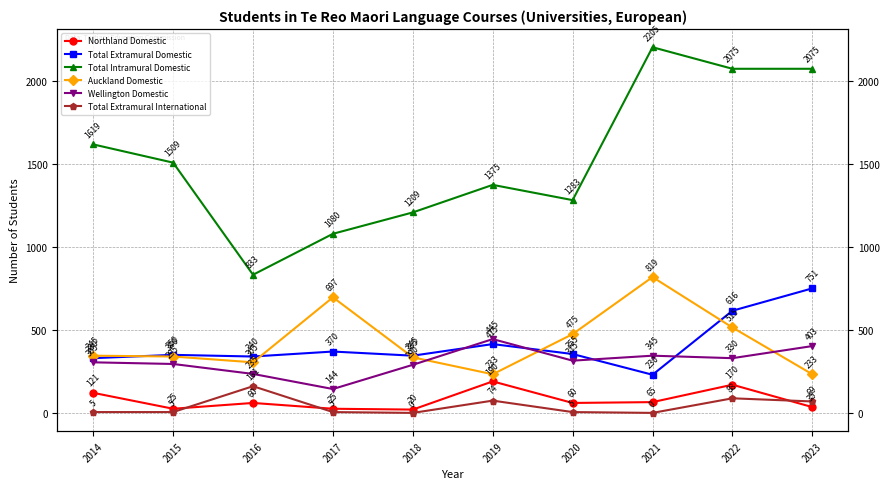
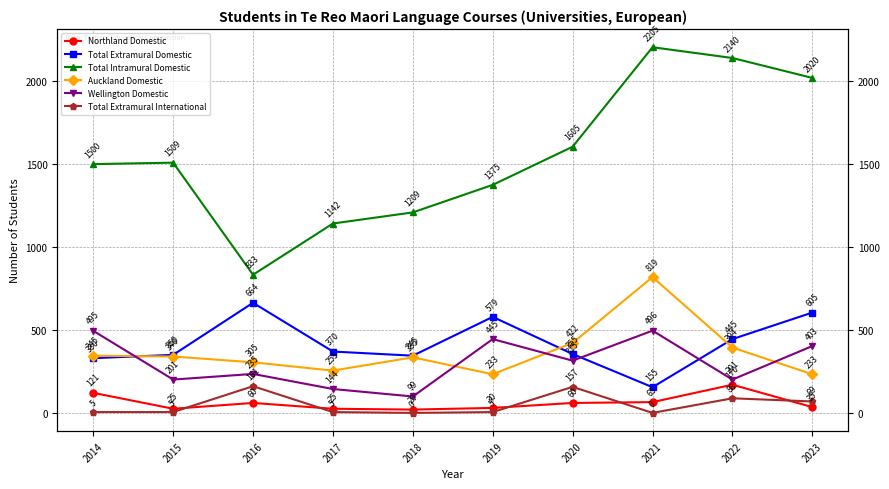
Total Intramural Domestic, 2014: 1619 -> 1500
Wellington Domestic, 2014: 305 -> 495
Wellington Domestic, 2015: 295 -> 201
Total Extramural Domestic, 2016: 340 -> 664
Total Intramural Domestic, 2017: 1080 -> 1142
Auckland Domestic, 2017: 697 -> 255
Wellington Domestic, 2018: 290 -> 99
Northland Domestic, 2019: 190 -> 30
Total Extramural Domestic, 2019: 415 -> 579
Total Extramural International, 2019: 74 -> 5
Total Intramural Domestic, 2020: 1283 -> 1605
Auckland Domestic, 2020: 475 -> 422
Total Extramural International, 2020: 5 -> 157
Total Extramural Domestic, 2021: 230 -> 155
Wellington Domestic, 2021: 345 -> 496
Total Extramural Domestic, 2022: 616 -> 445
Total Intramural Domestic, 2022: 2075 -> 2140
Auckland Domestic, 2022: 515 -> 394
Wellington Domestic, 2022: 330 -> 201
Total Extramural Domestic, 2023: 751 -> 605
Total Intramural Domestic, 2023: 2075 -> 2020
